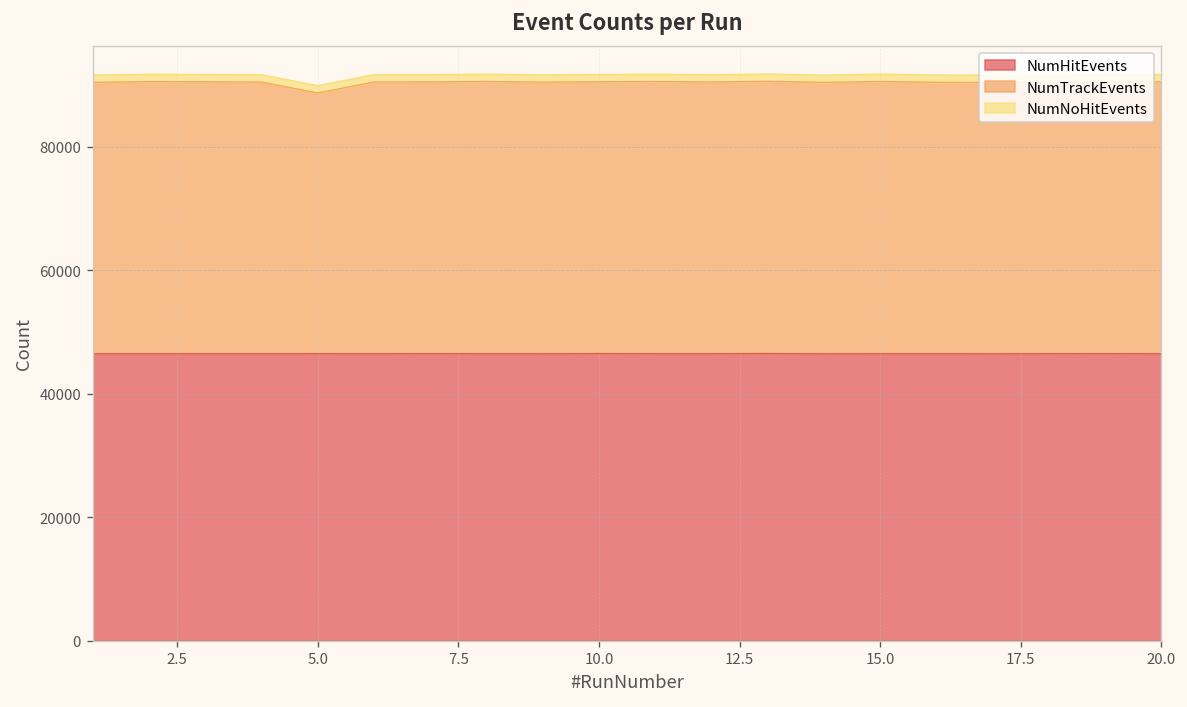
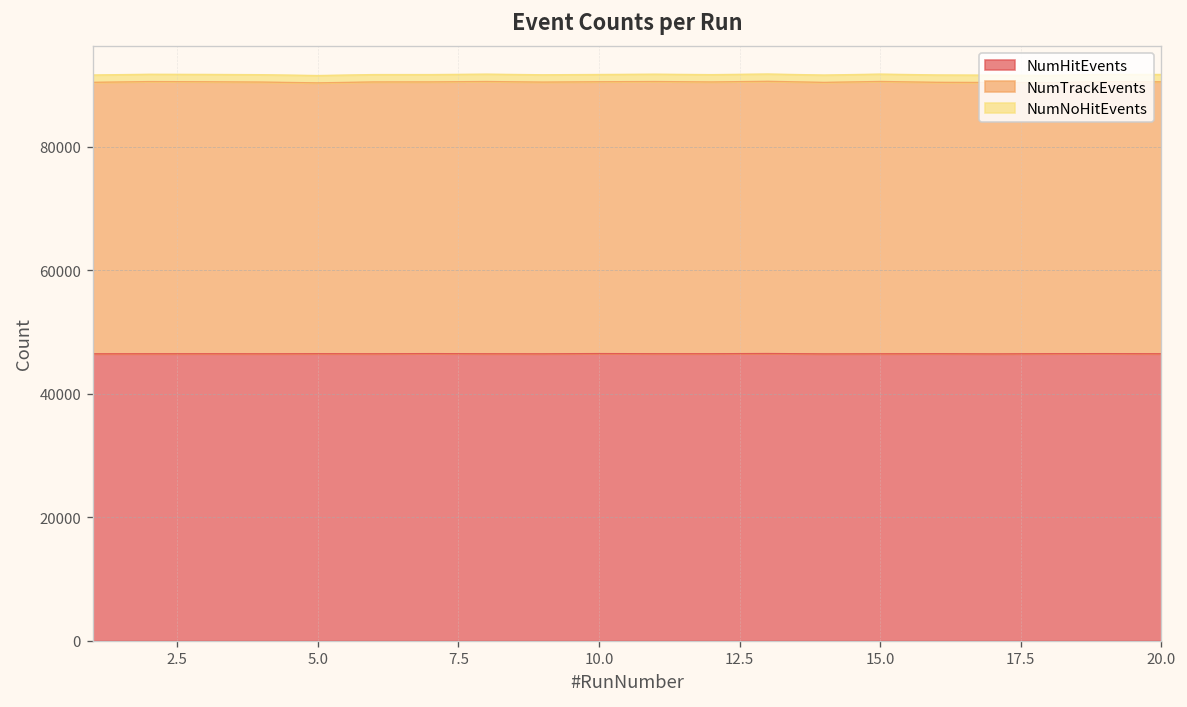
NumTrackEvents, 5.0: 42000 -> 44000
